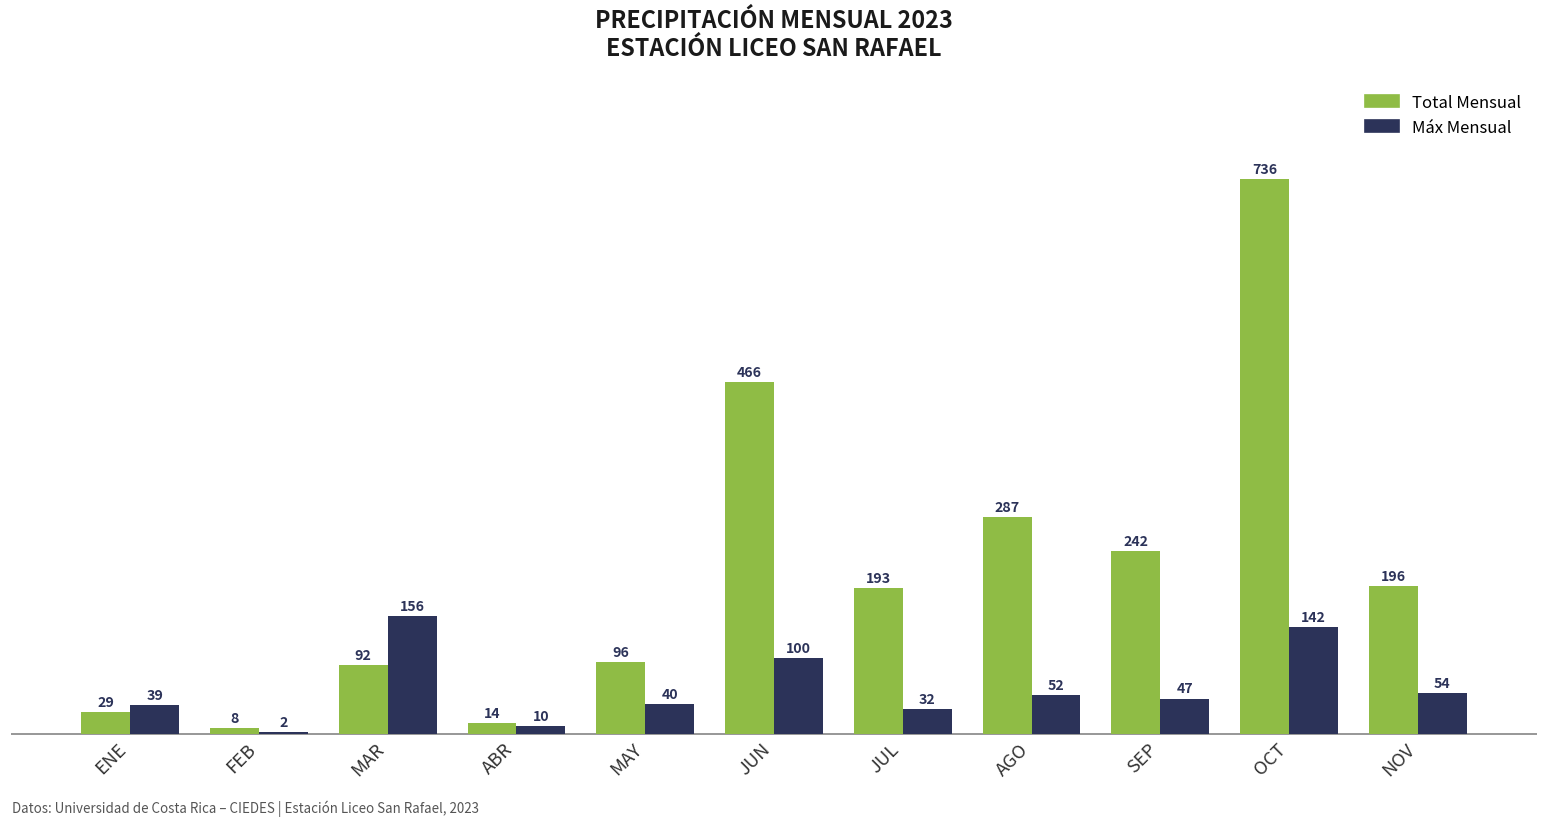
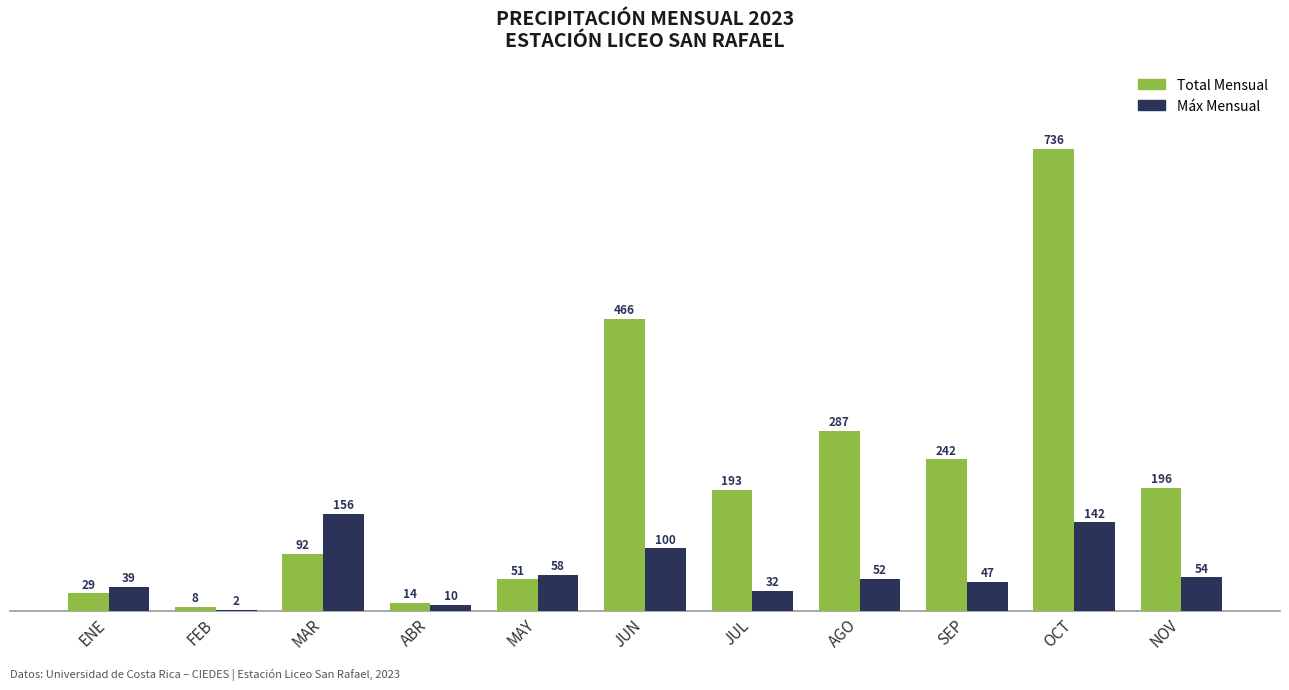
Total Mensual, MAY: 96 -> 51
Máx Mensual, MAY: 40 -> 58
